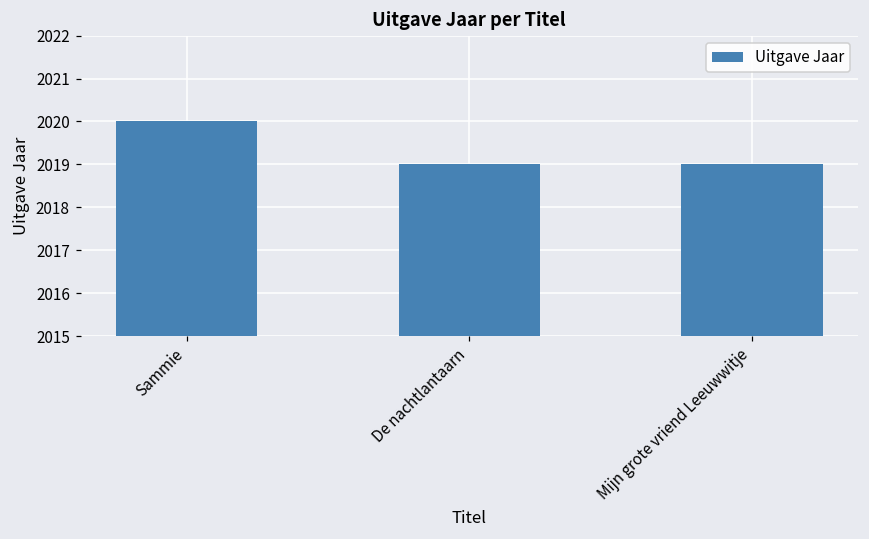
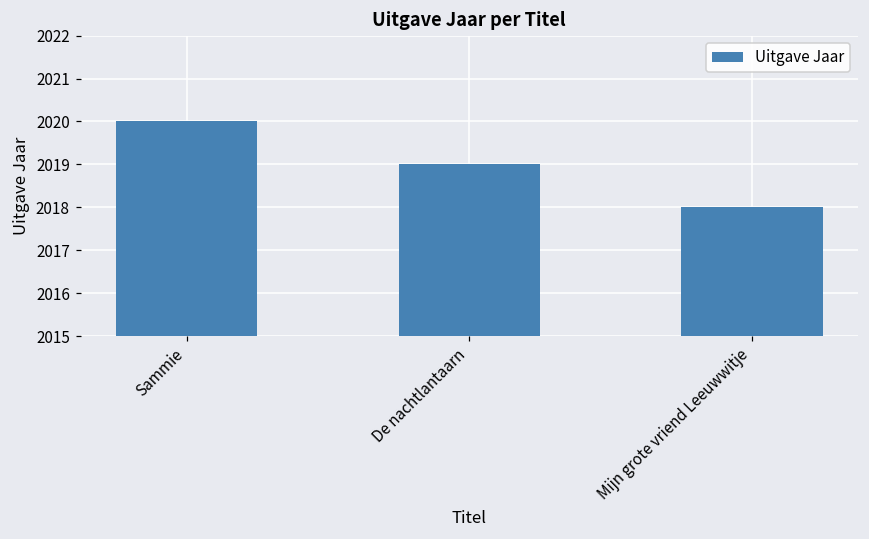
Mijn grote vriend Leeuwwitje: 2019 -> 2018
